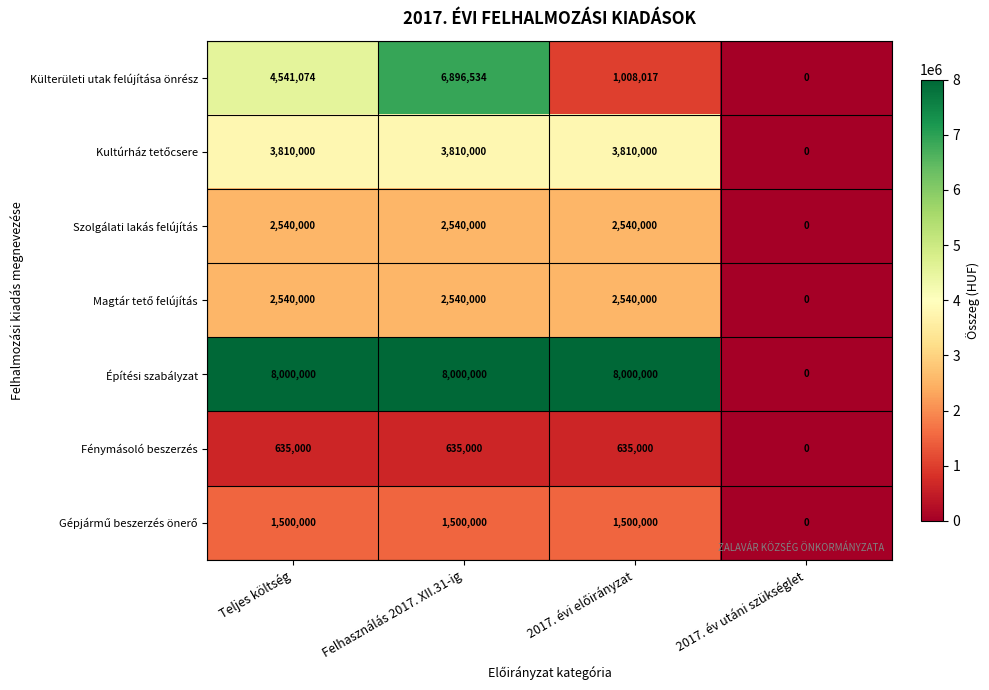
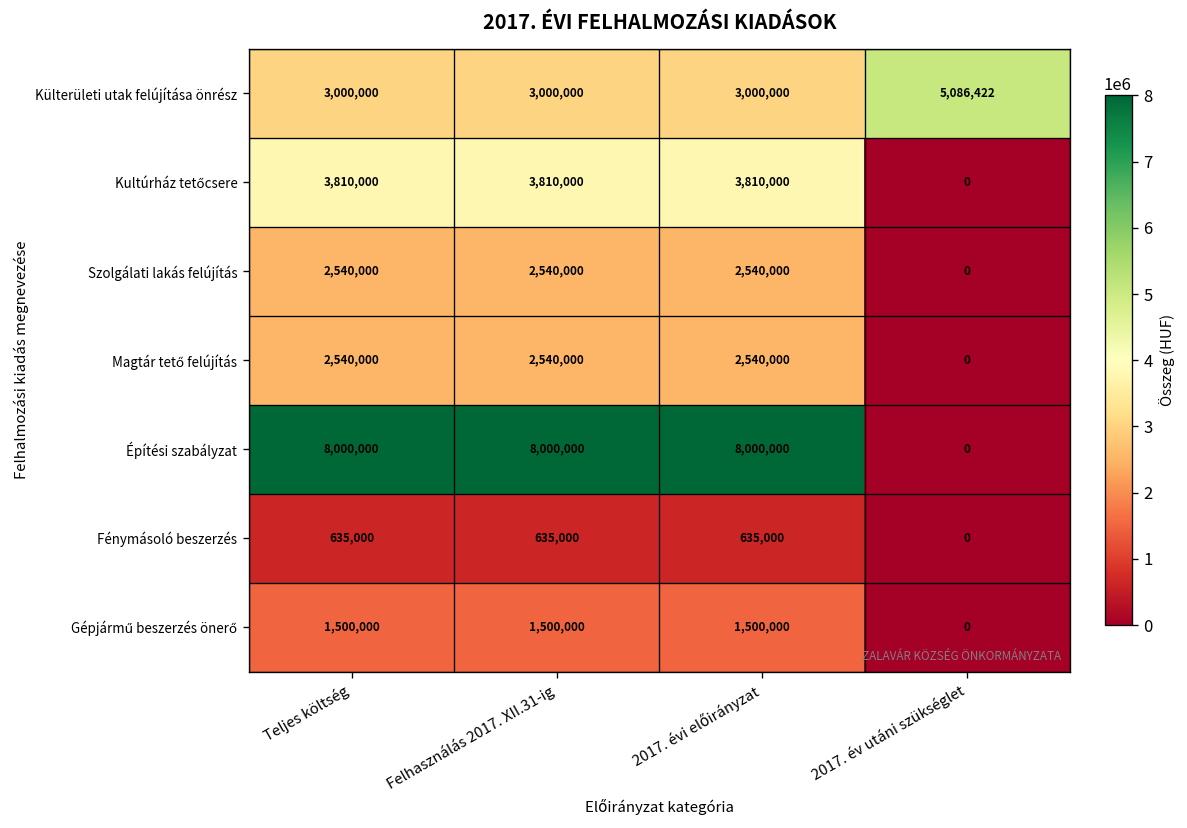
Külterületi utak felújítása önrész, Teljes költség: 4,541,074 -> 3,000,000
Külterületi utak felújítása önrész, Felhasználás 2017. XII.31-ig: 6,896,534 -> 3,000,000
Külterületi utak felújítása önrész, 2017. évi előirányzat: 1,008,017 -> 3,000,000
Külterületi utak felújítása önrész, 2017. év utáni szükséglet: 0 -> 5,086,422
